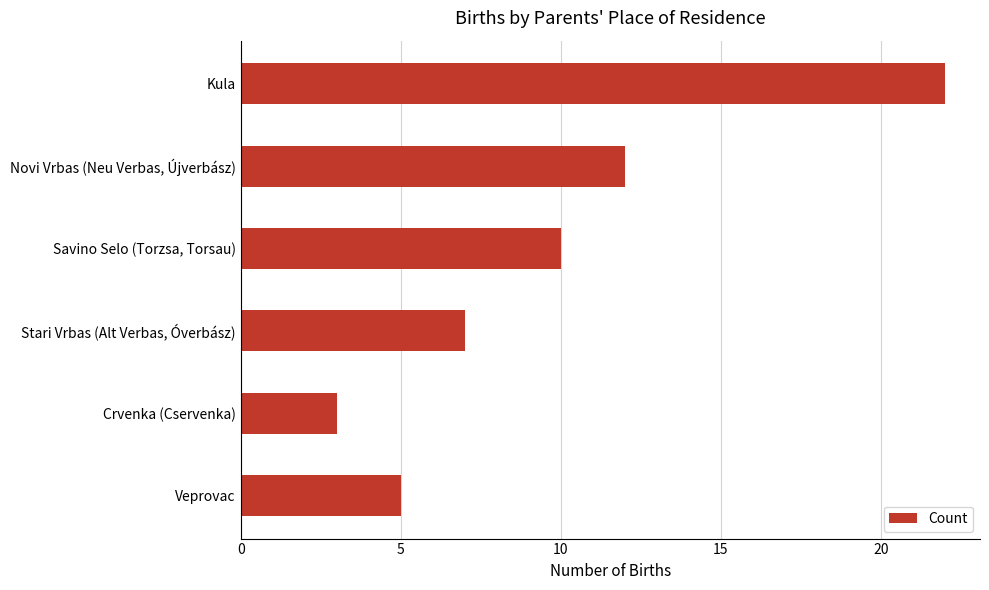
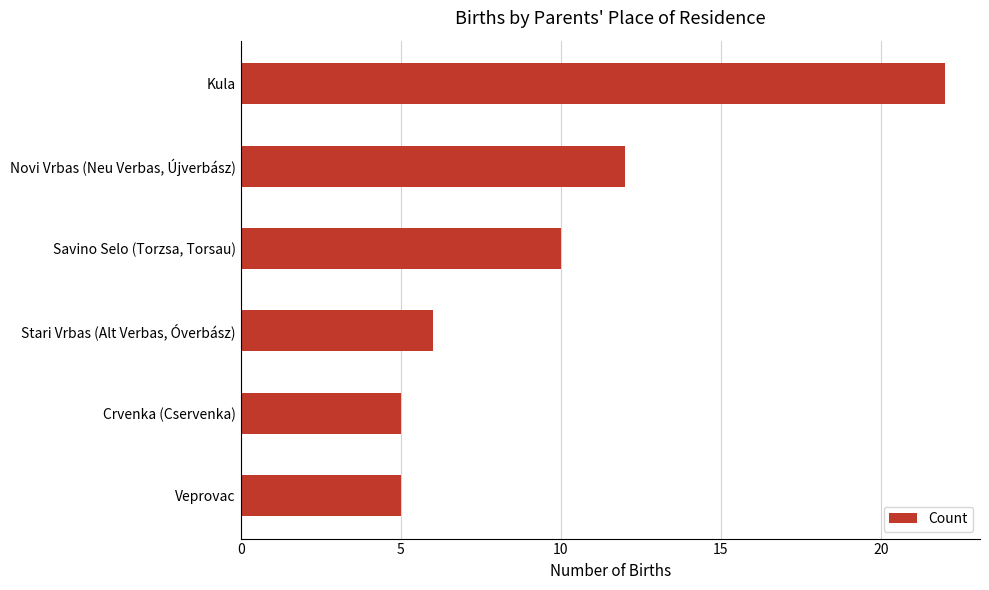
Stari Vrbas (Alt Verbas, Óverbász): 7 -> 6
Crvenka (Cservenka): 3 -> 5
